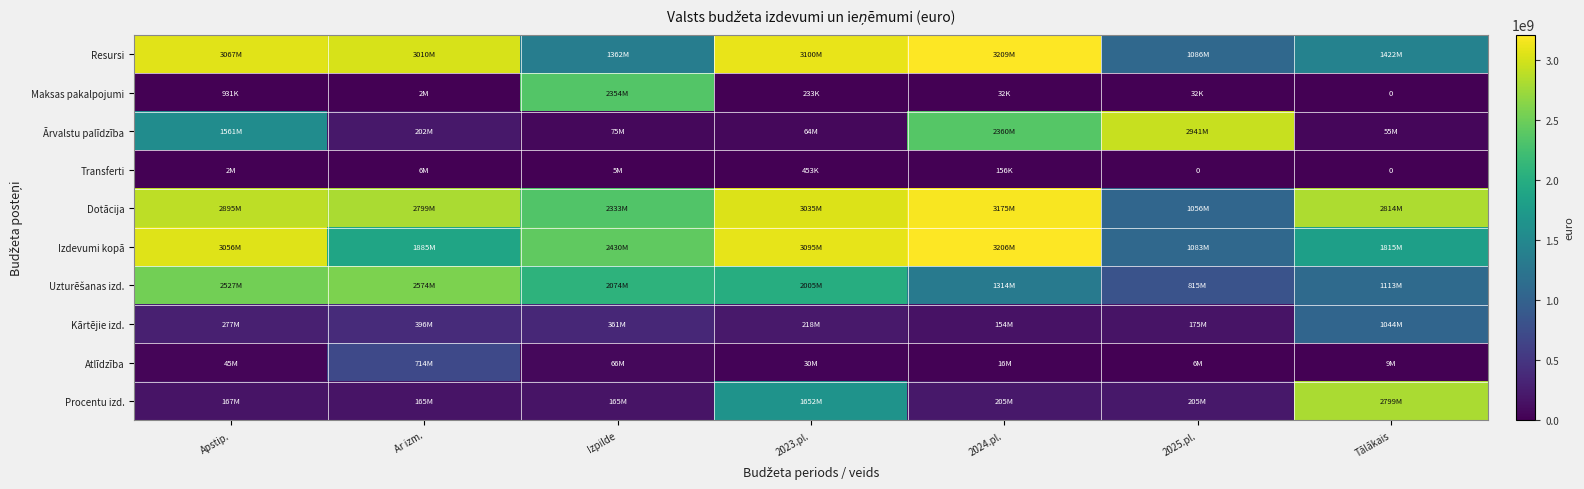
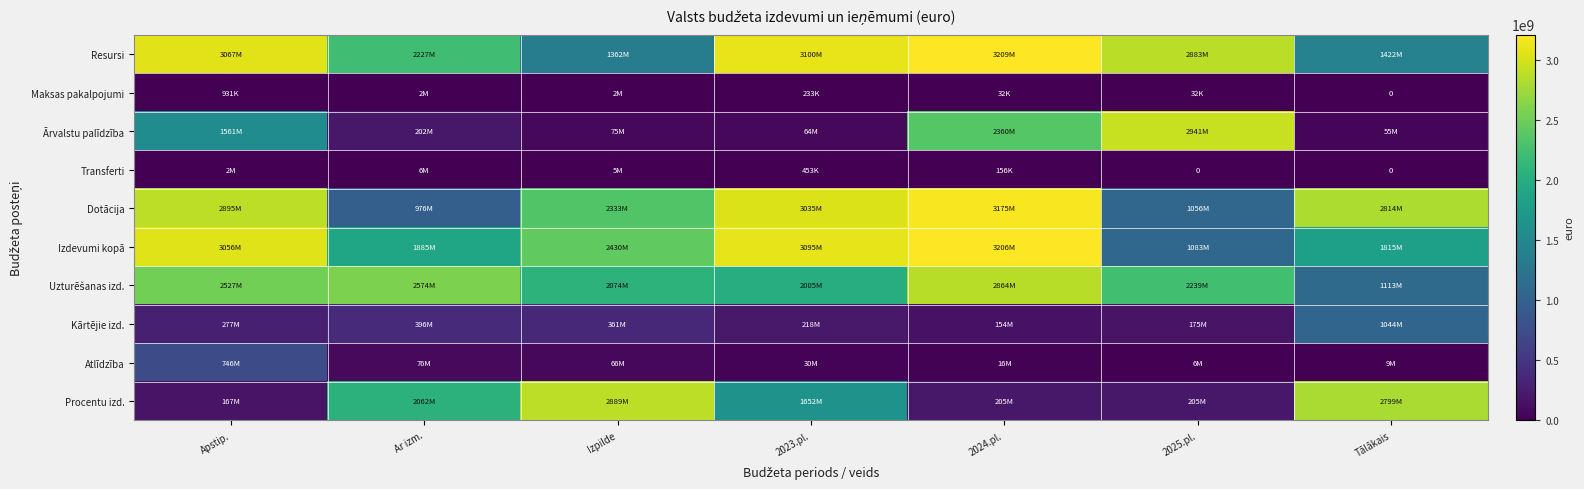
Resursi, Ar izm.: 3010M -> 2227M
Resursi, 2025.pl.: 1086M -> 2883M
Maksas pakalpojumi, Izpilde: 2354M -> 2M
Dotācija, Ar izm.: 2799M -> 976M
Uzturēšanas izd., 2024.pl.: 1314M -> 2864M
Uzturēšanas izd., 2025.pl.: 815M -> 2239M
Atlīdzība, Apstip.: 45M -> 746M
Atlīdzība, Ar izm.: 714M -> 76M
Procentu izd., Ar izm.: 165M -> 2062M
Procentu izd., Izpilde: 165M -> 2889M
